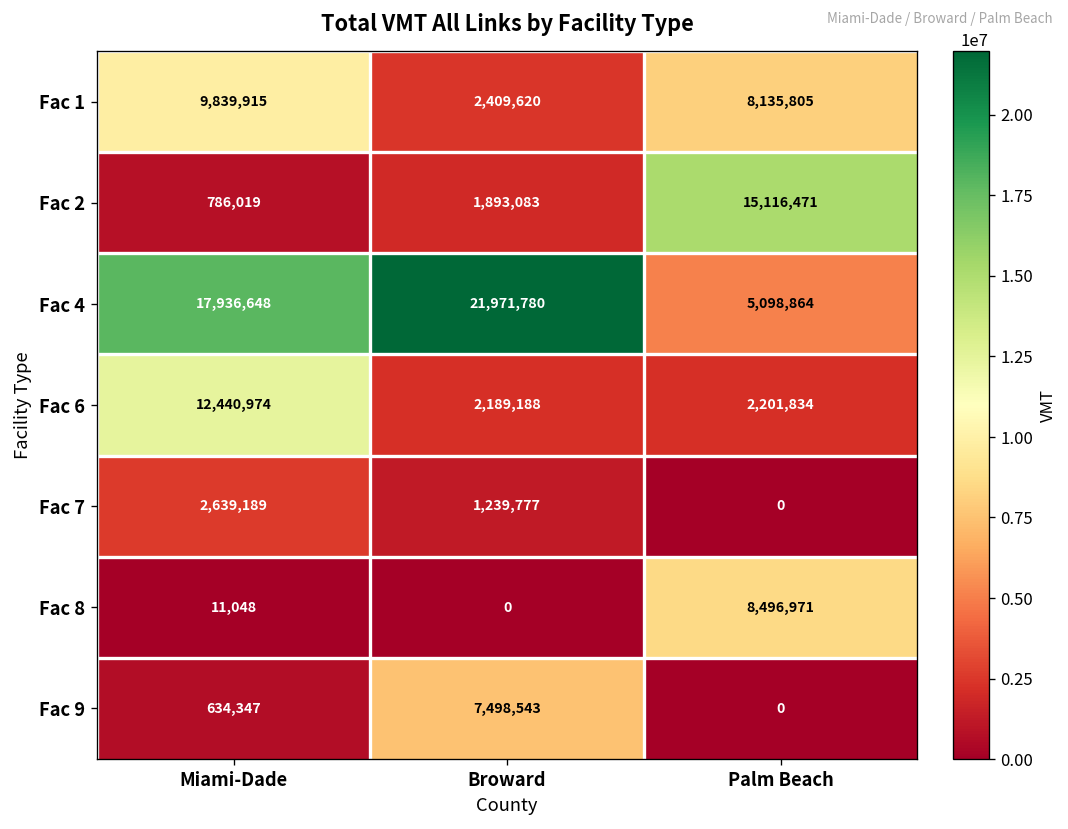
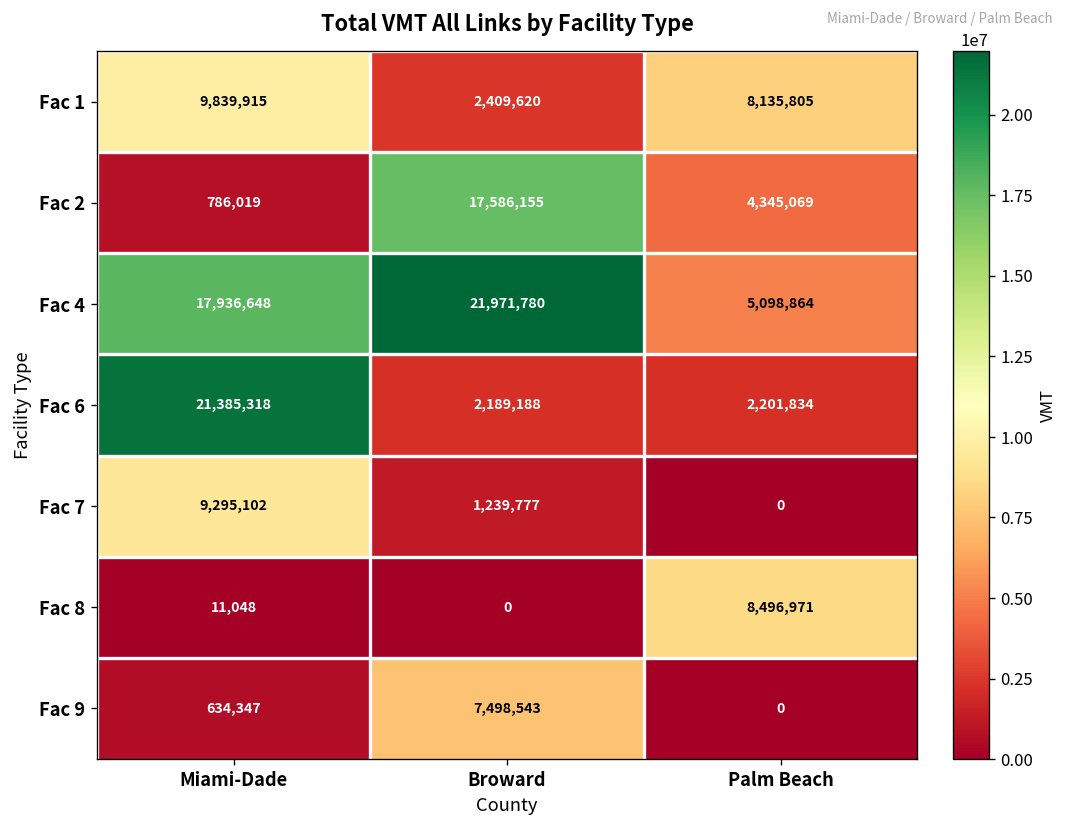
Fac 2, Broward: 1,893,083 -> 17,586,155
Fac 2, Palm Beach: 15,116,471 -> 4,345,069
Fac 6, Miami-Dade: 12,440,974 -> 21,385,318
Fac 7, Miami-Dade: 2,639,189 -> 9,295,102
